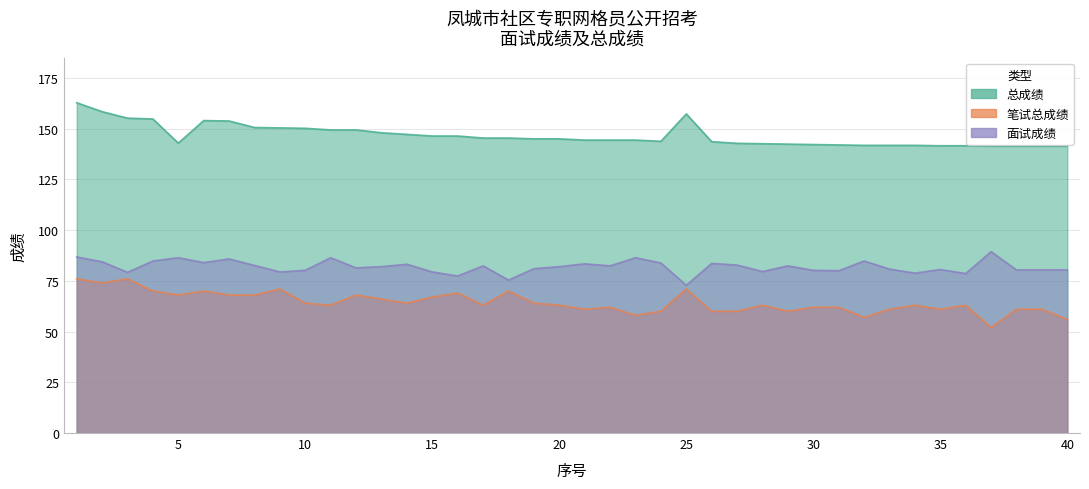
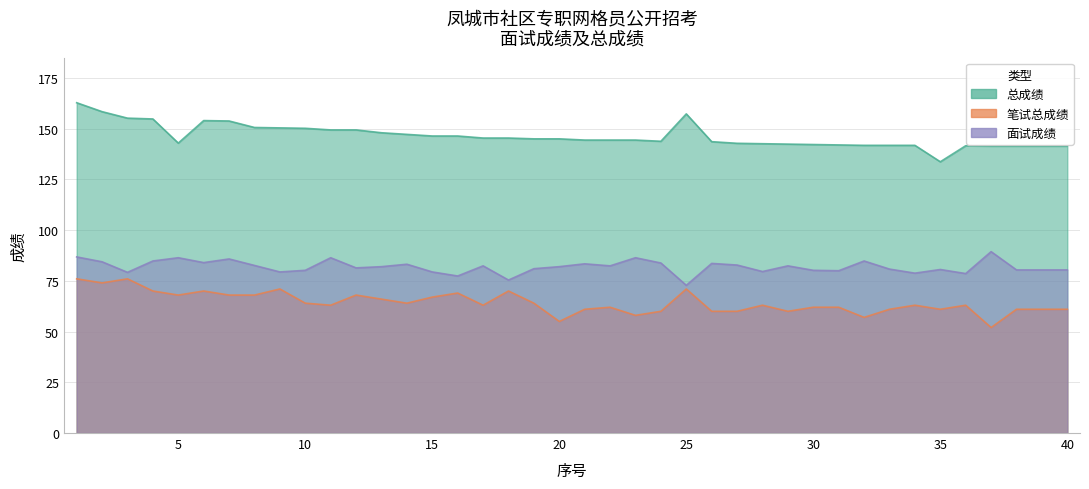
笔试总成绩, 20: 63 -> 55
总成绩, 35: 142 -> 134
笔试总成绩, 40: 56 -> 61
